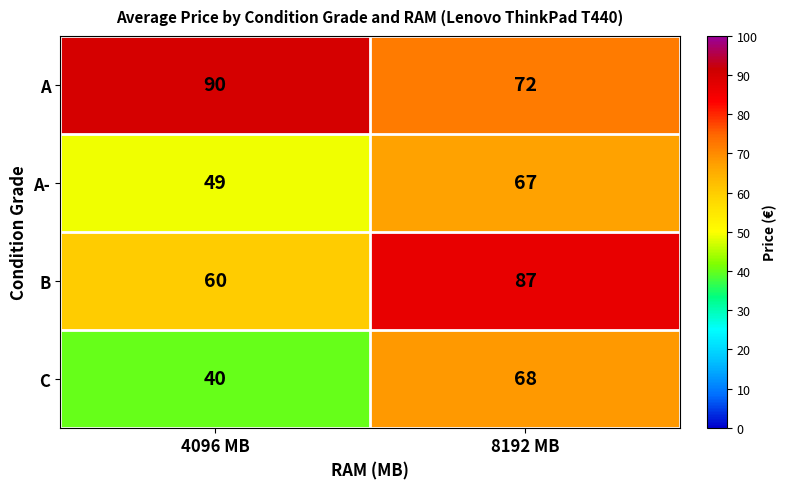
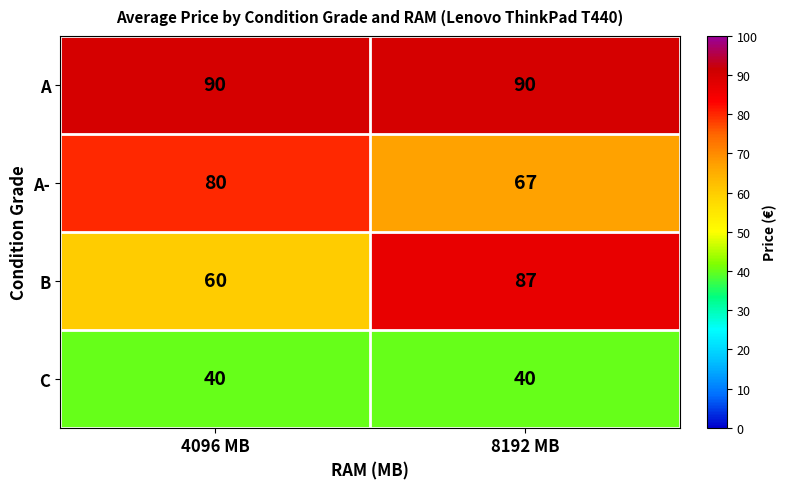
A, 8192 MB: 72 -> 90
A-, 4096 MB: 49 -> 80
C, 8192 MB: 68 -> 40
